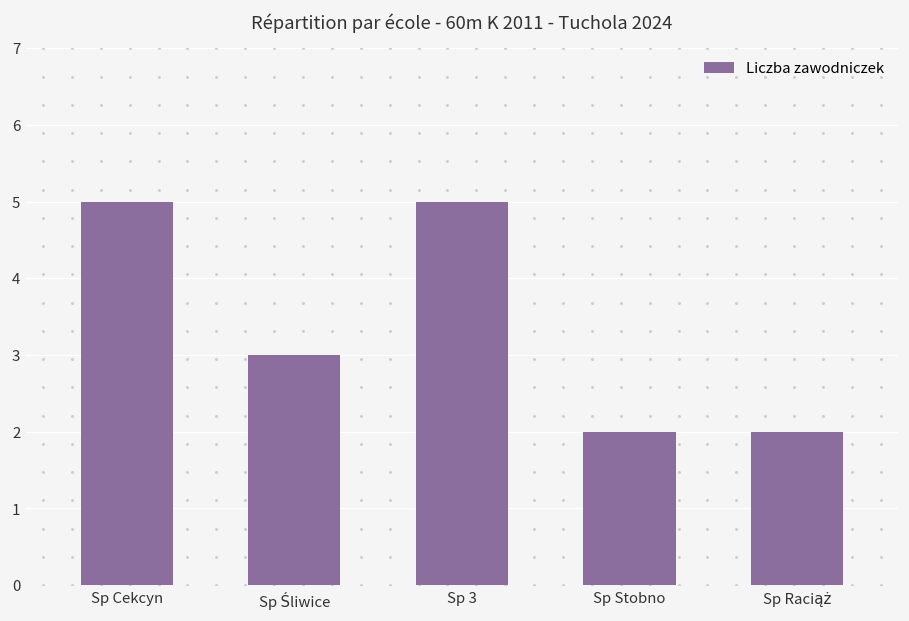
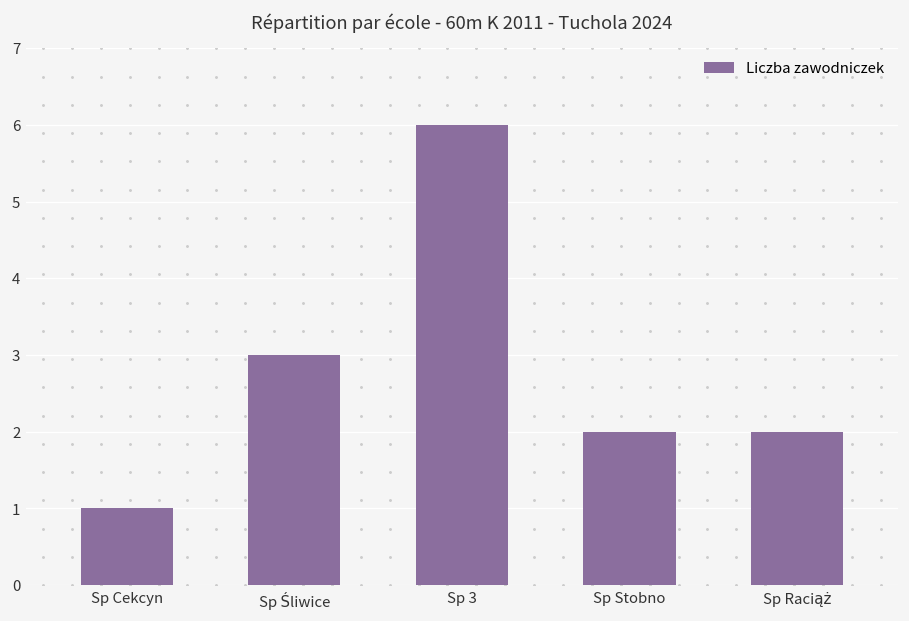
Liczba zawodniczek, Sp Cekcyn: 5 -> 1
Liczba zawodniczek, Sp 3: 5 -> 6
